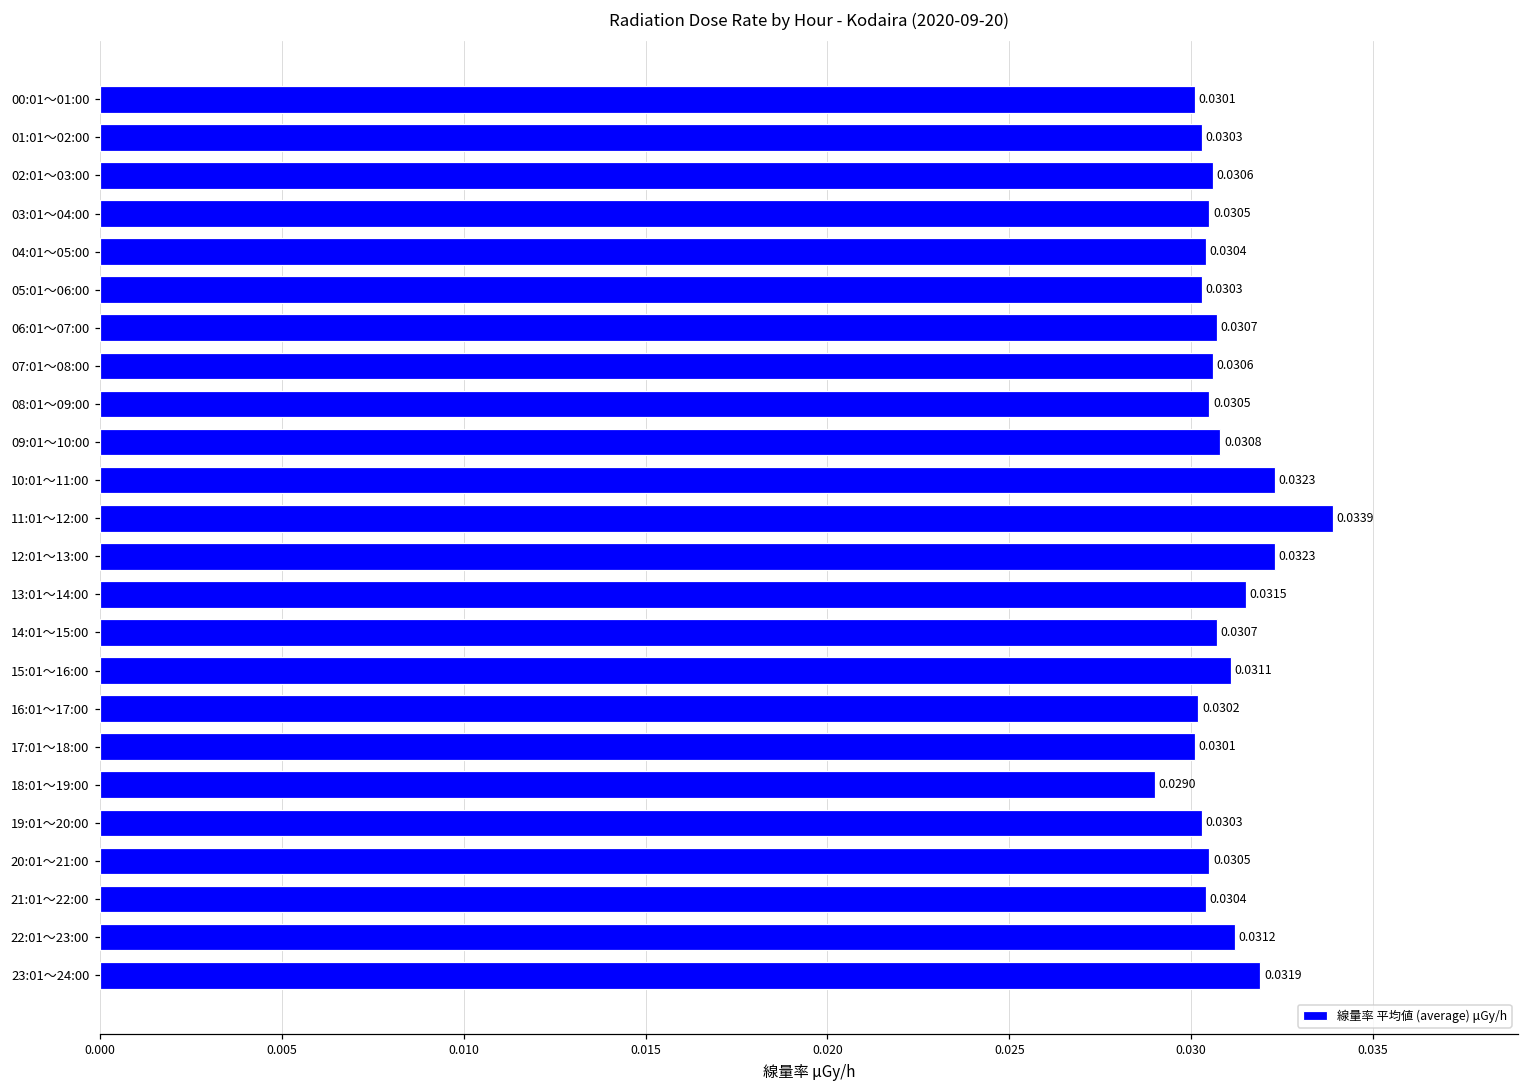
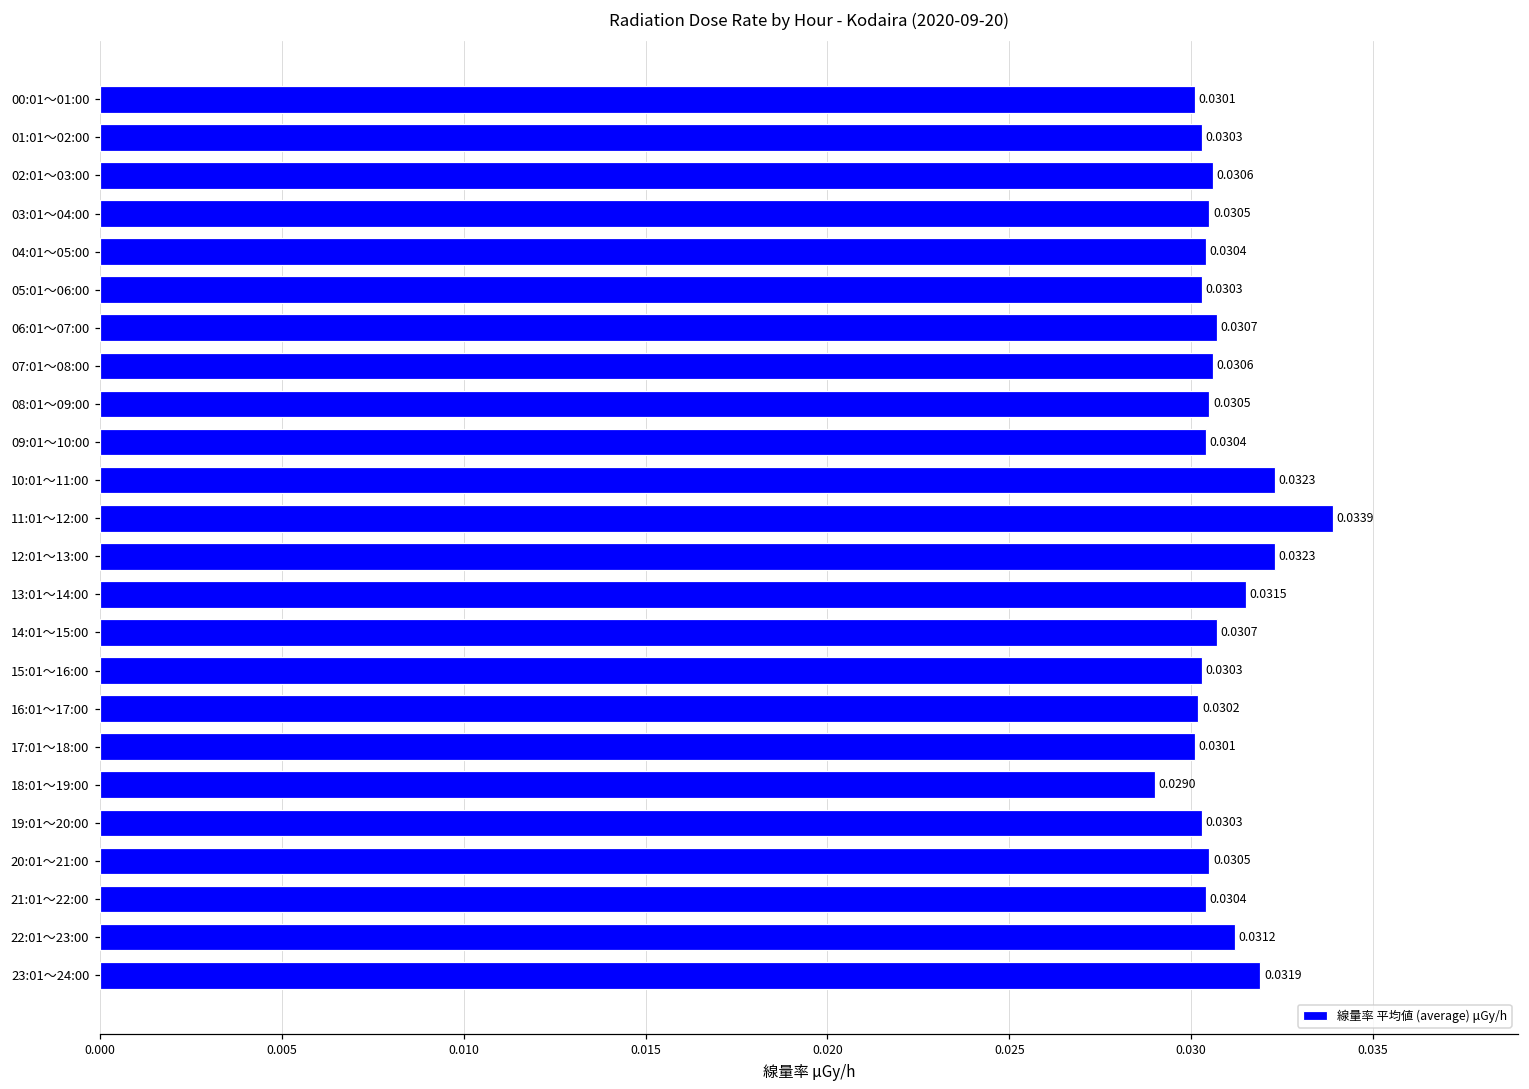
09:01～10:00: 0.0308 -> 0.0304
15:01～16:00: 0.0311 -> 0.0303
